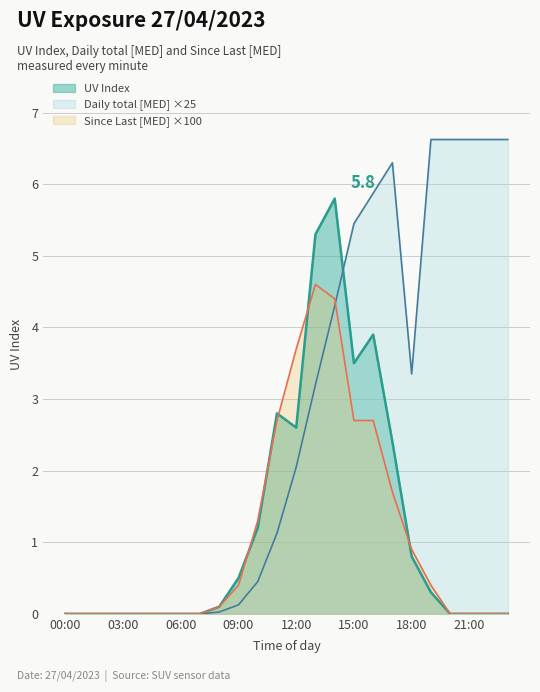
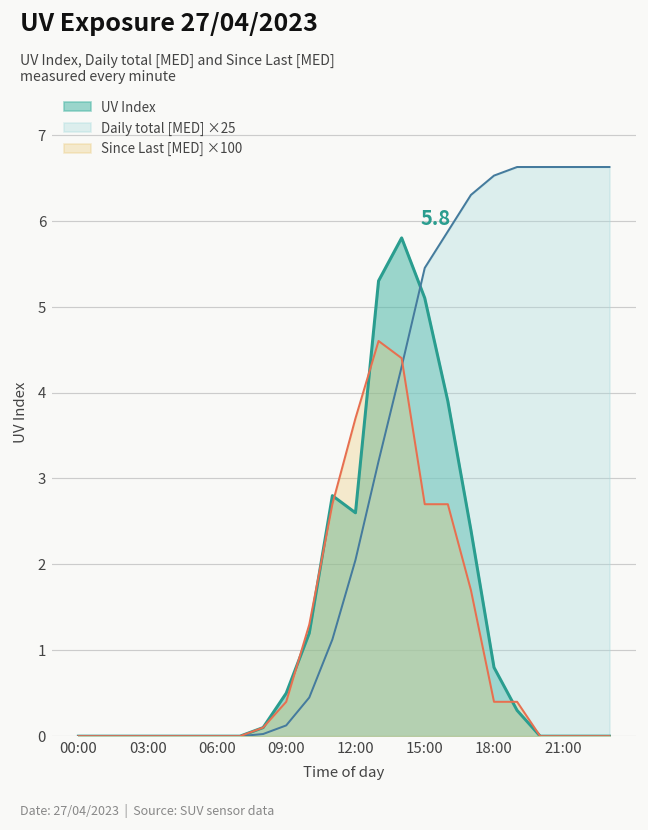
UV Index, 15:00: 3.5 -> 5.1
Daily total [MED] ×25, 18:00: 3.4 -> 6.5
Since Last [MED] ×100, 18:00: 0.9 -> 0.4
